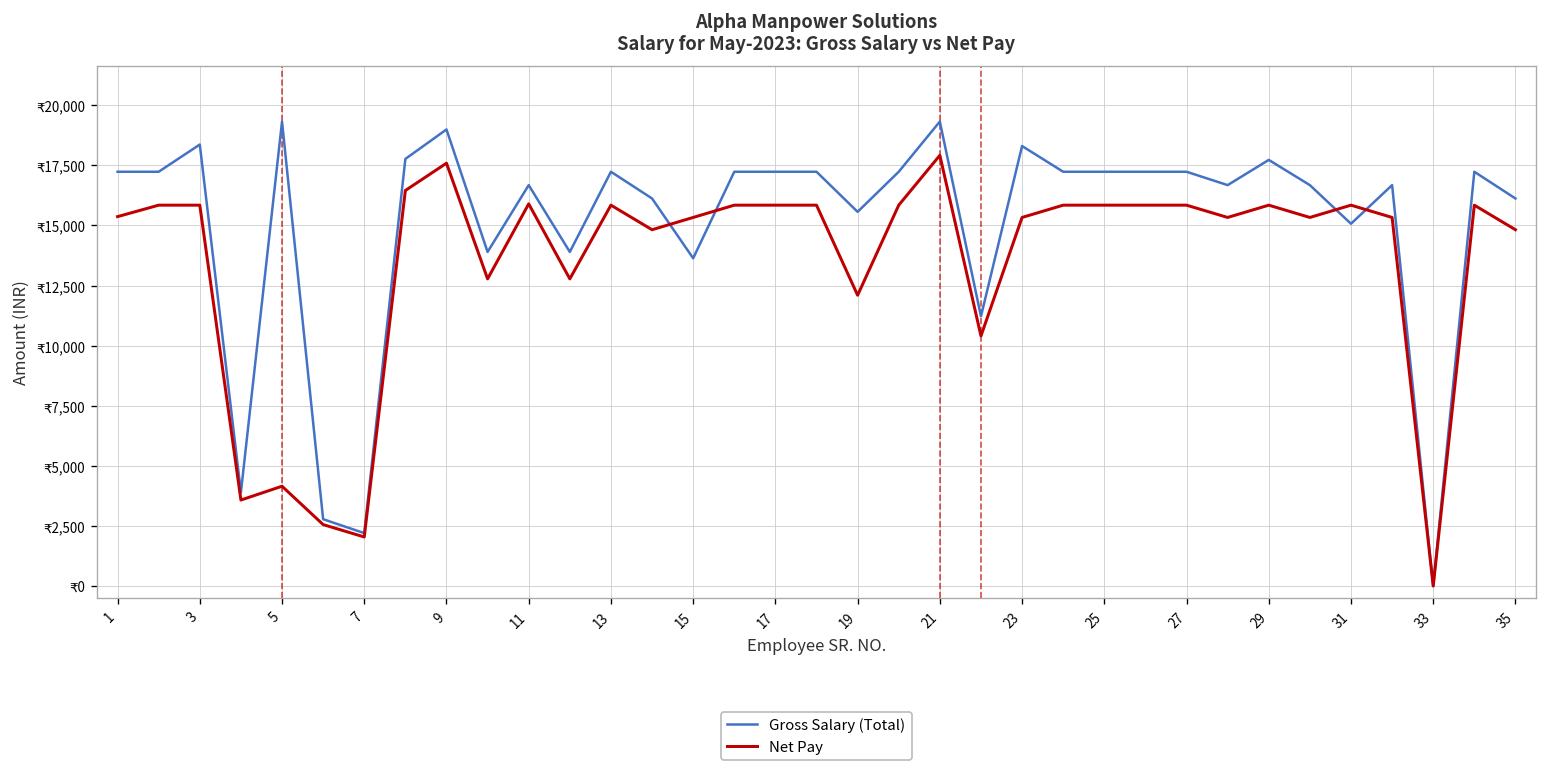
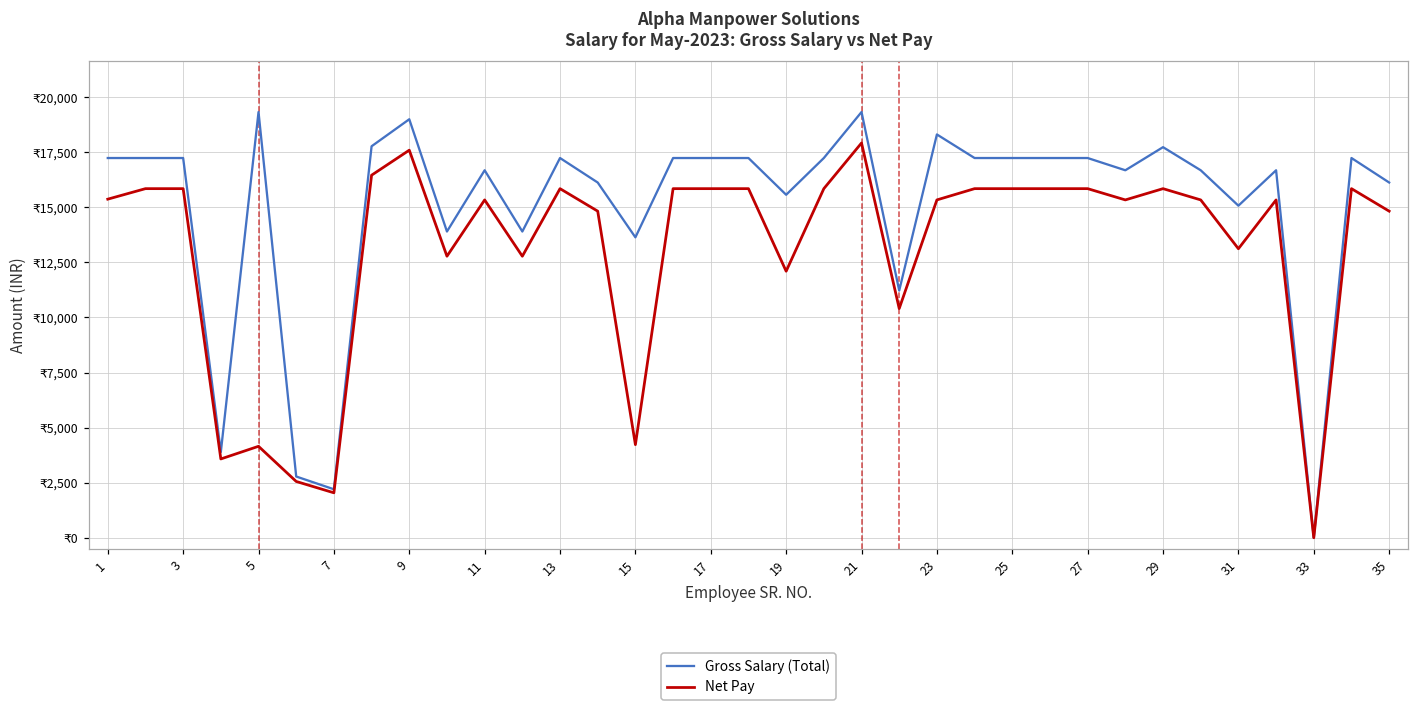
Gross Salary (Total), 3: ₹18,400 -> ₹17,200
Net Pay, 11: ₹15,900 -> ₹15,300
Net Pay, 15: ₹15,300 -> ₹4,200
Net Pay, 31: ₹15,800 -> ₹13,100
